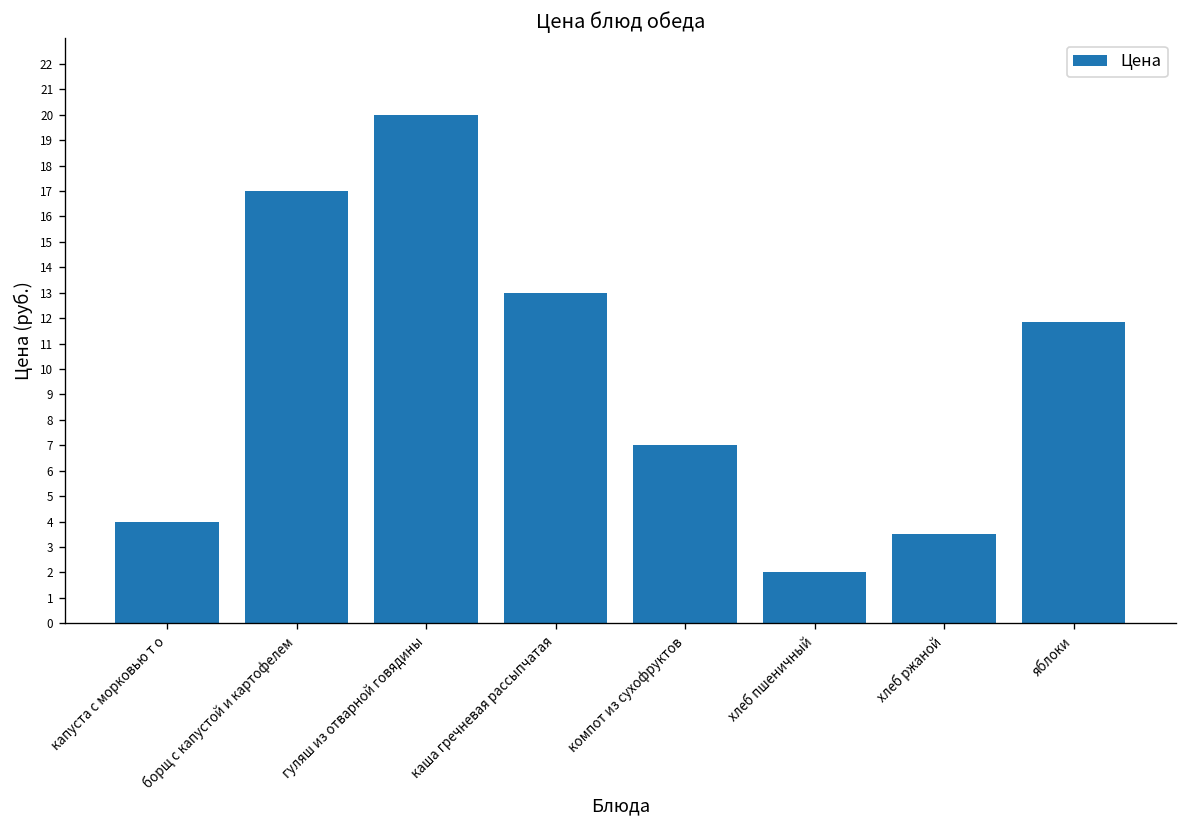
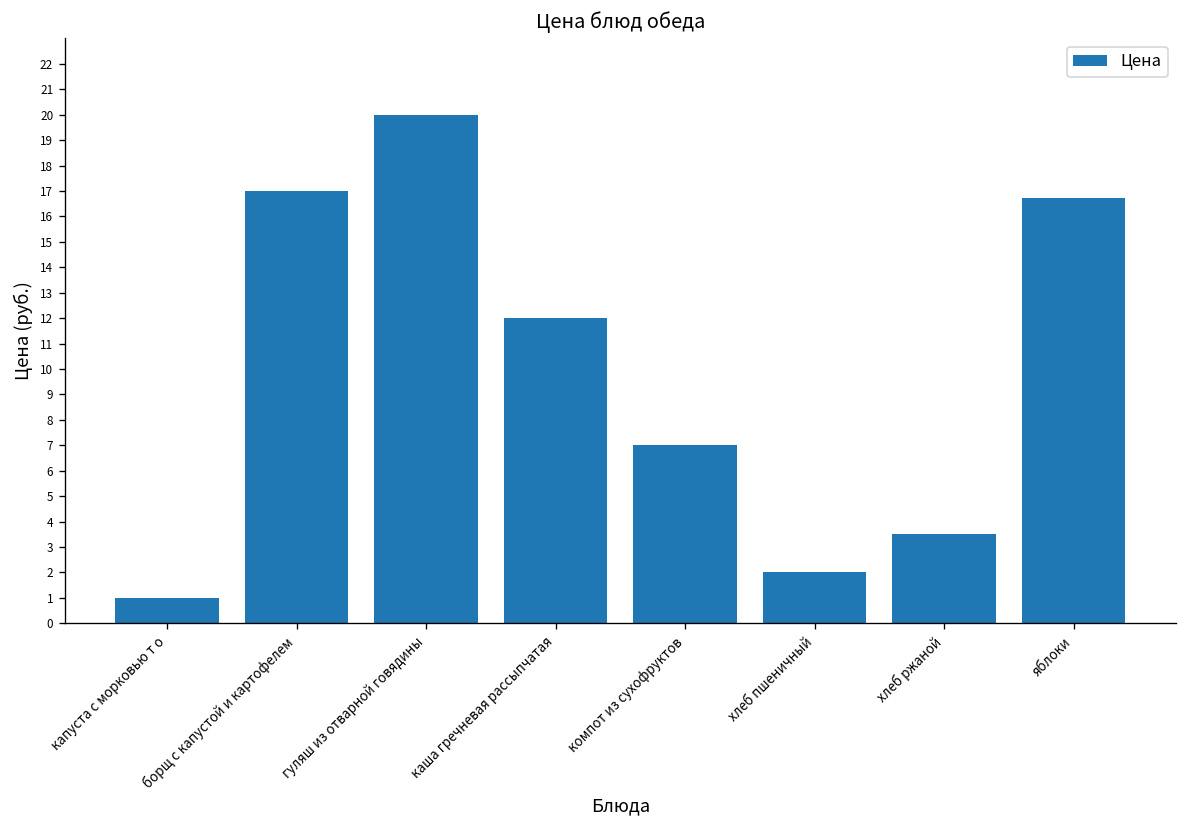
капуста с морковью т о: 4 -> 1
каша гречневая рассыпчатая: 13 -> 12
яблоки: 11.9 -> 16.7
